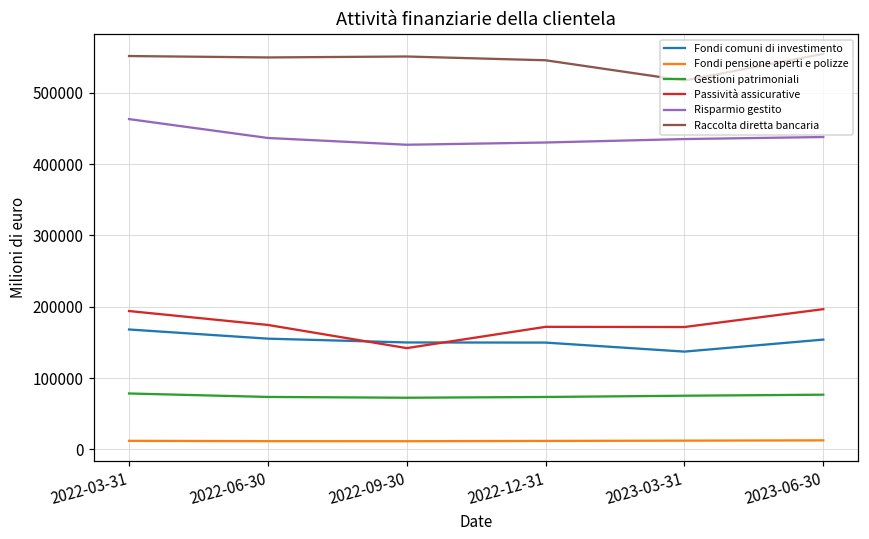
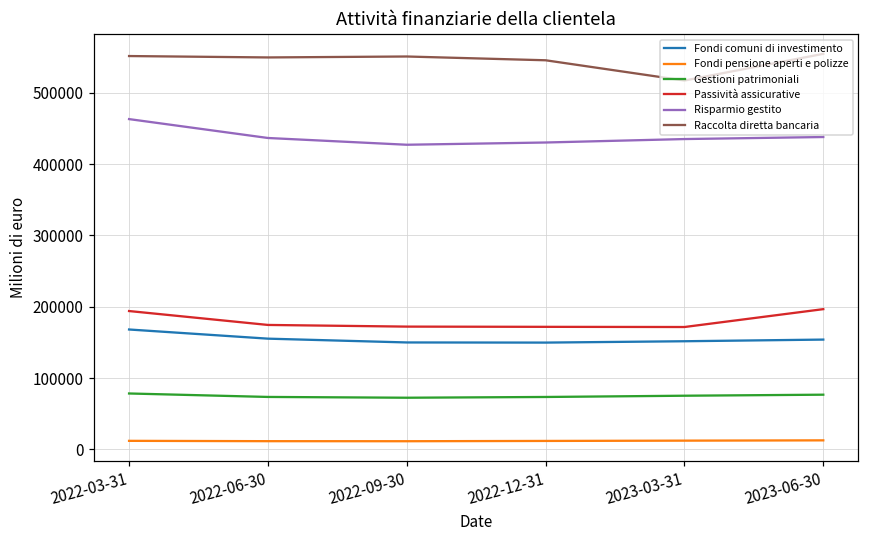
Passività assicurative, 2022-09-30: 140000 -> 170000
Fondi comuni di investimento, 2023-03-31: 140000 -> 150000
